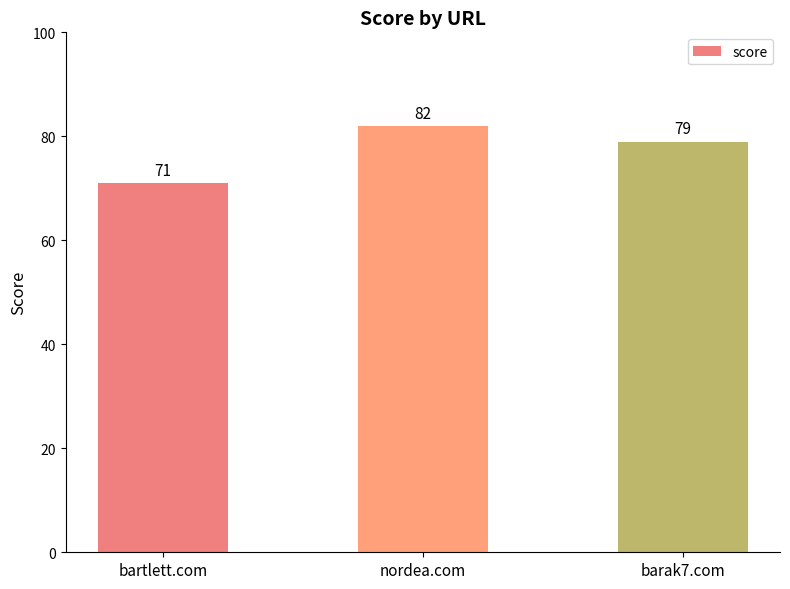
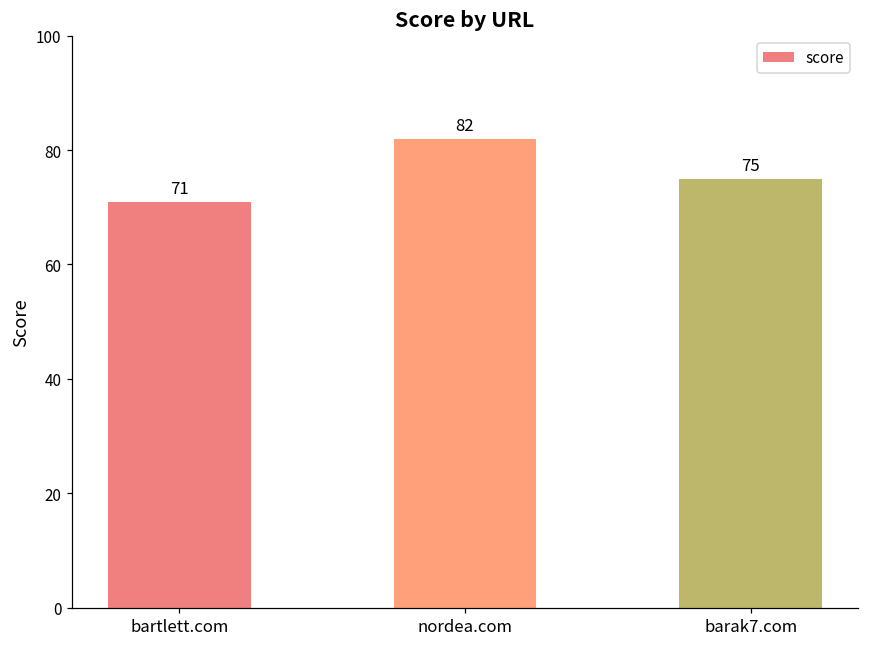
barak7.com: 79 -> 75
